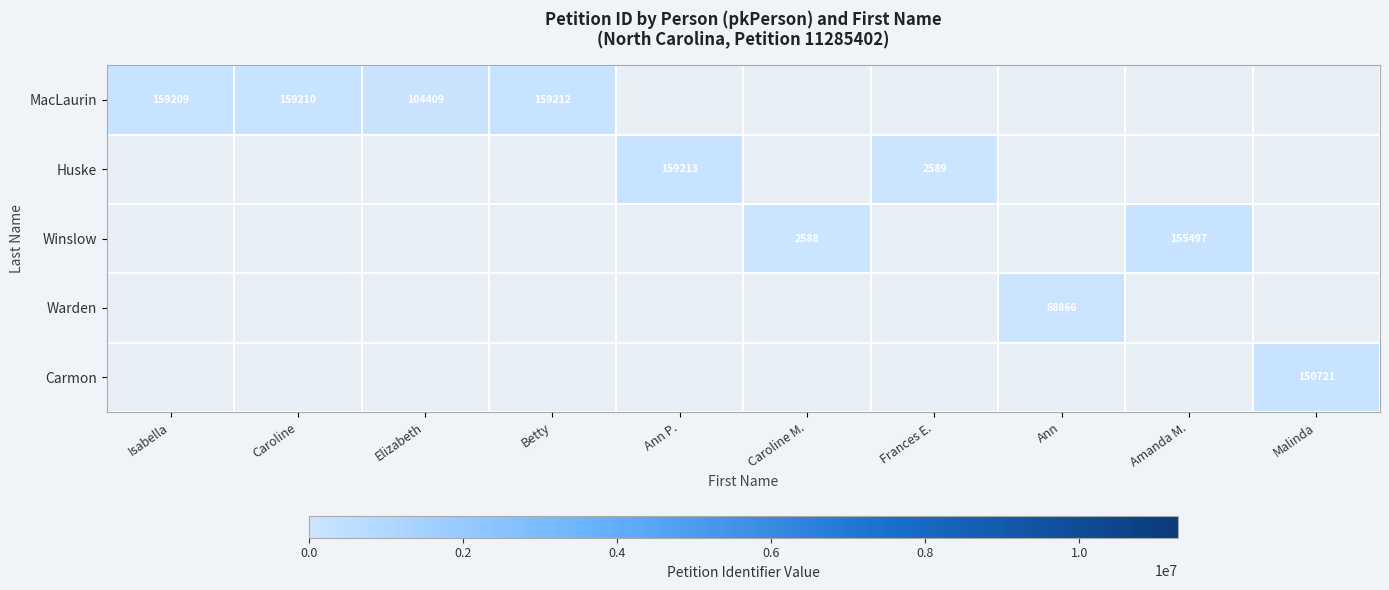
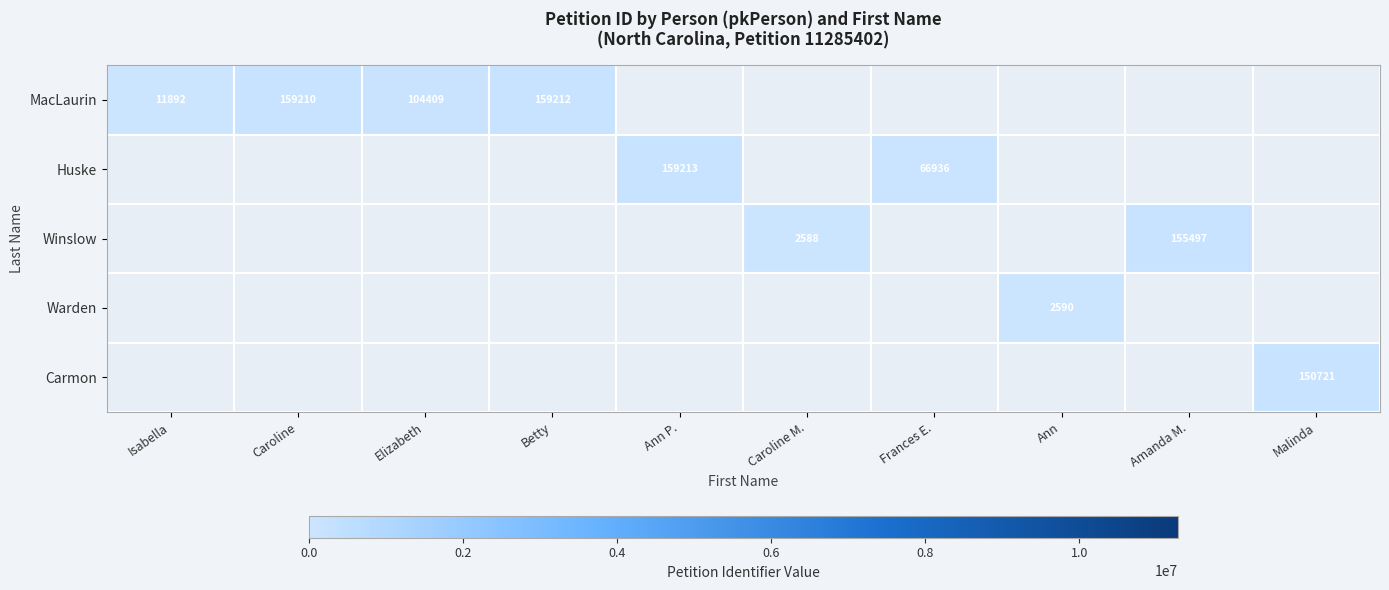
MacLaurin, Isabella: 159209 -> 11892
Huske, Frances E.: 2589 -> 66936
Warden, Ann: 68866 -> 2590
